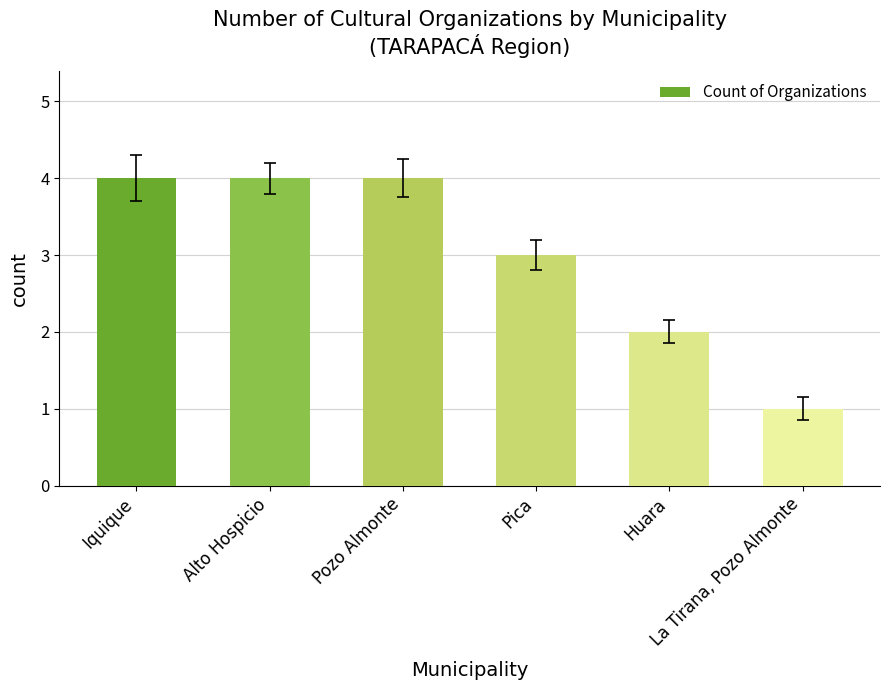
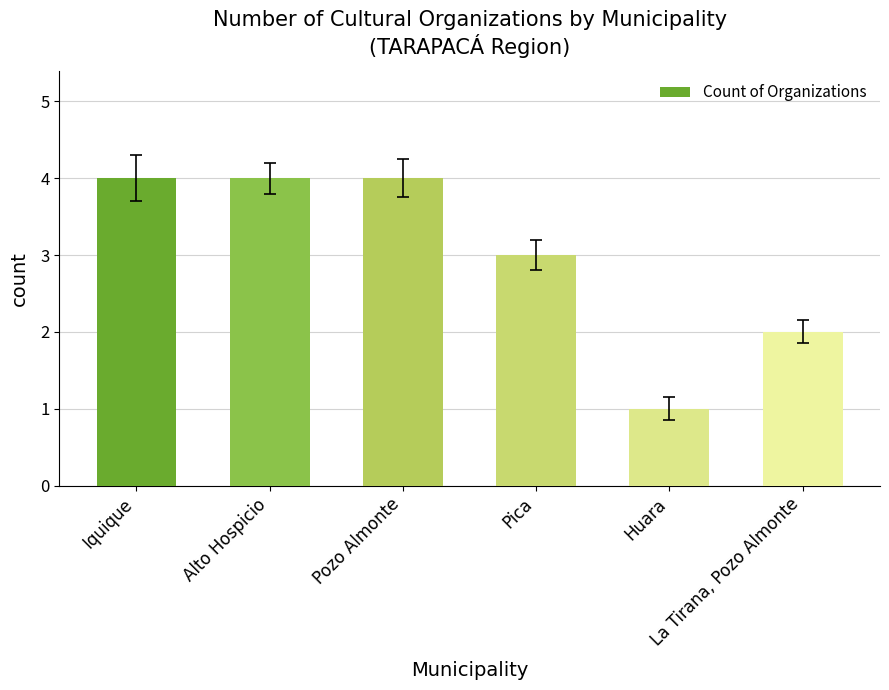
Count of Organizations, Huara: 2 -> 1
Count of Organizations, La Tirana, Pozo Almonte: 1 -> 2
